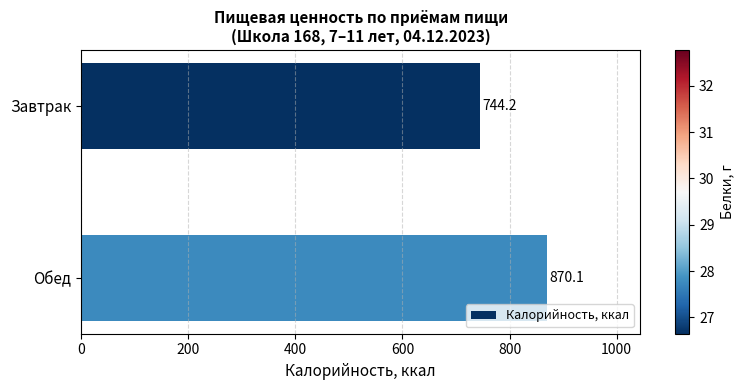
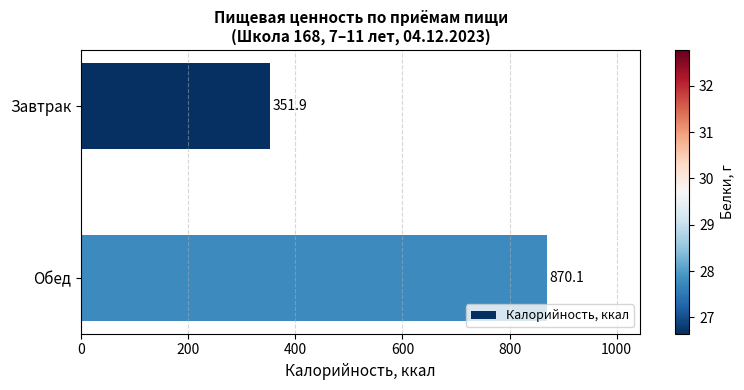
Завтрак: 744.2 -> 351.9
